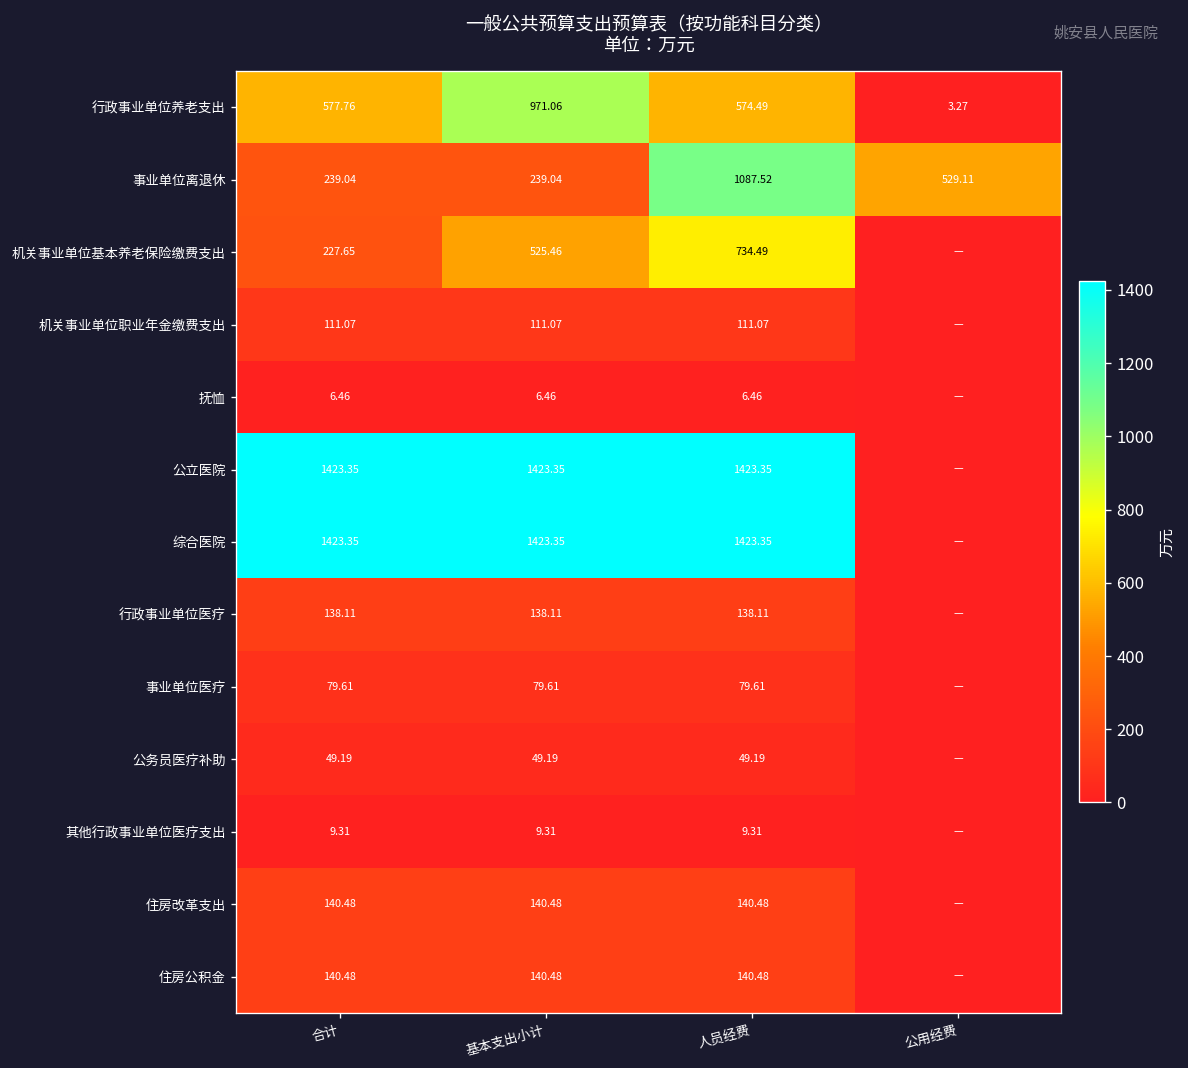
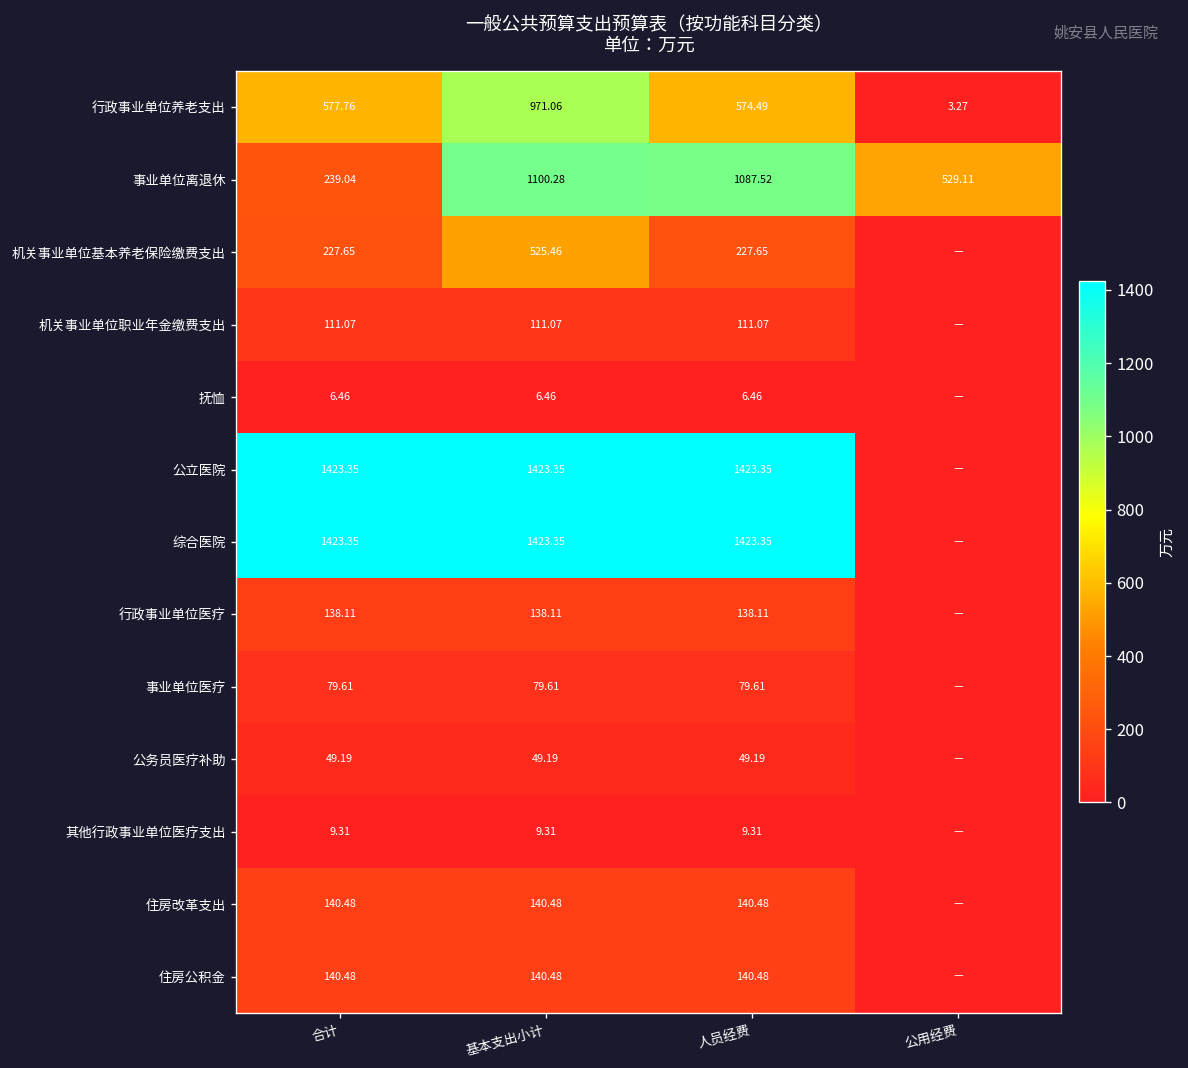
事业单位离退休, 基本支出小计: 239.04 -> 1100.28
机关事业单位基本养老保险缴费支出, 人员经费: 734.49 -> 227.65
